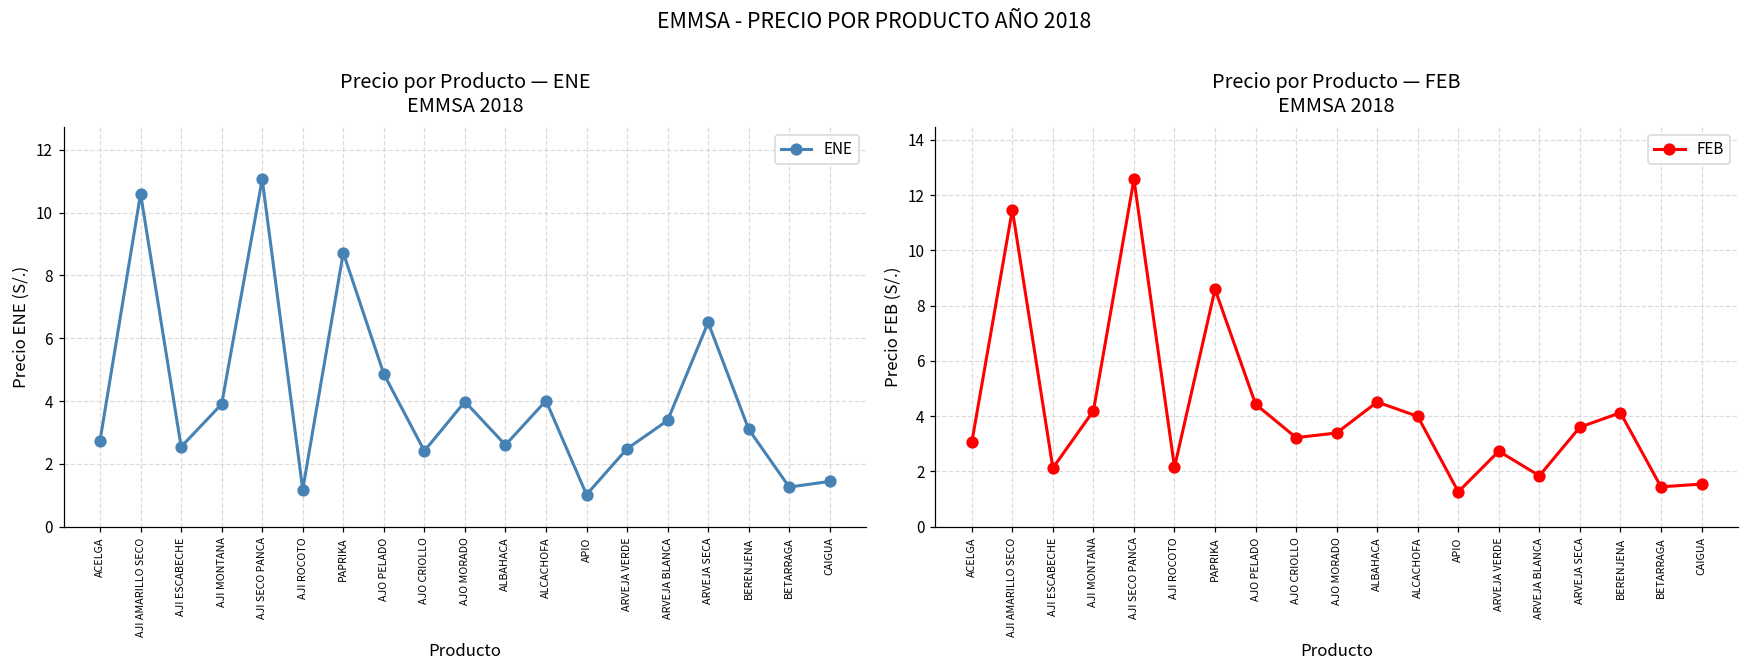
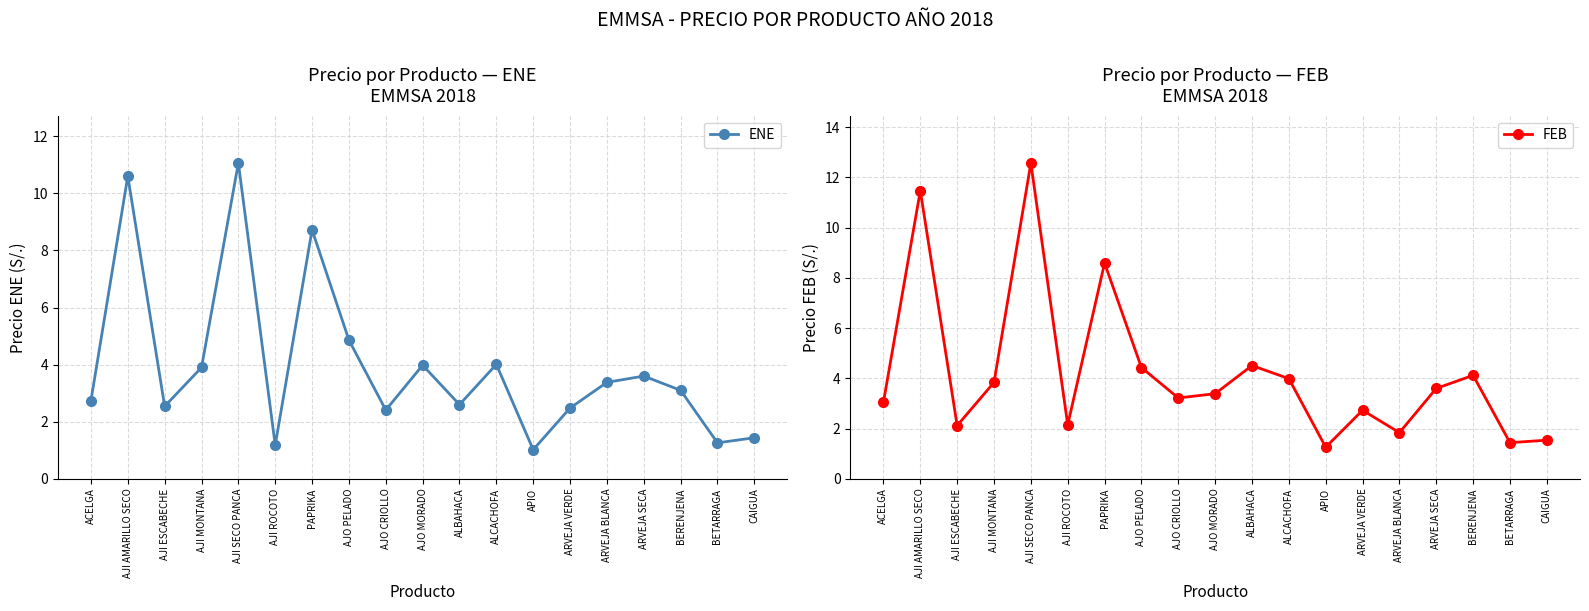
Precio por Producto — ENE EMMSA 2018, ARVEJA SECA: 6.5 -> 3.6
Precio por Producto — FEB EMMSA 2018, AJI MONTANA: 4.2 -> 3.8
